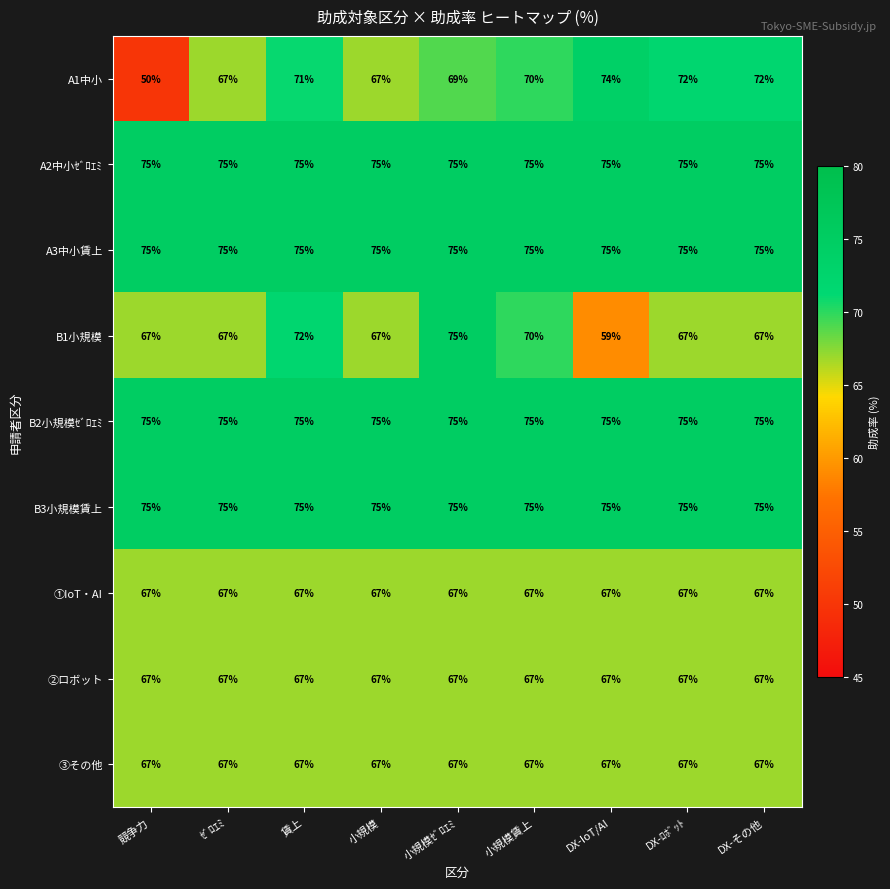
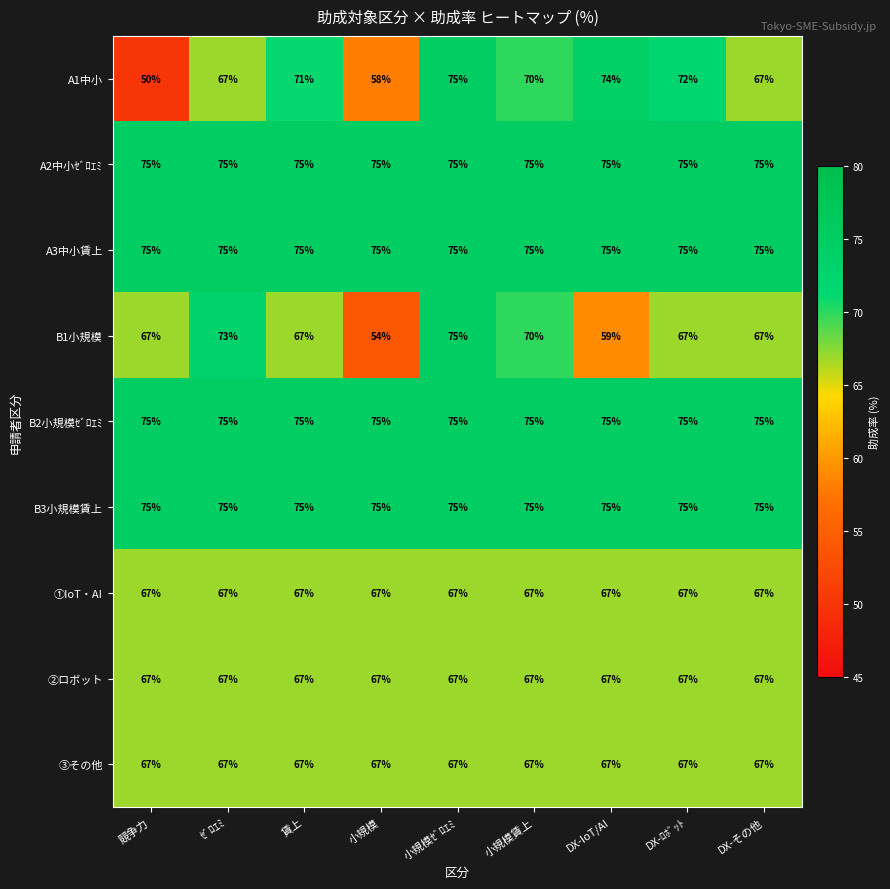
A1中小, 小規模: 67% -> 58%
A1中小, 小規模ｾﾞﾛｴﾐ: 69% -> 75%
A1中小, DX-その他: 72% -> 67%
B1小規模, ｾﾞﾛｴﾐ: 67% -> 73%
B1小規模, 賃上: 72% -> 67%
B1小規模, 小規模: 67% -> 54%
